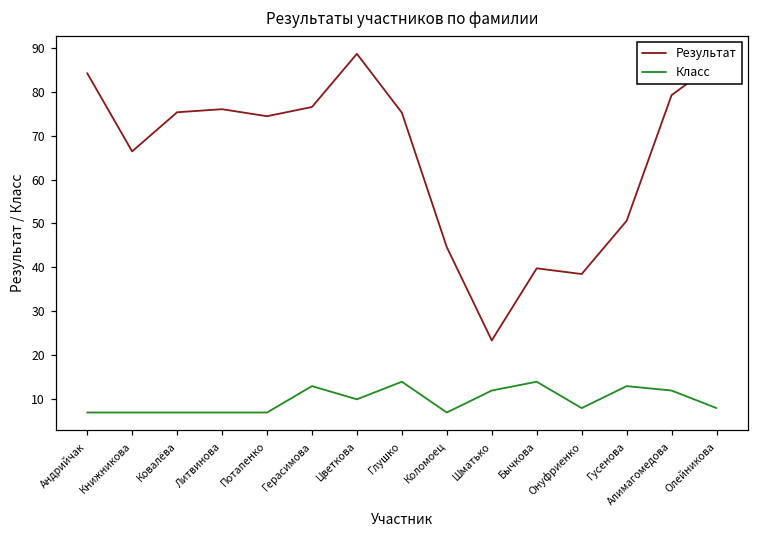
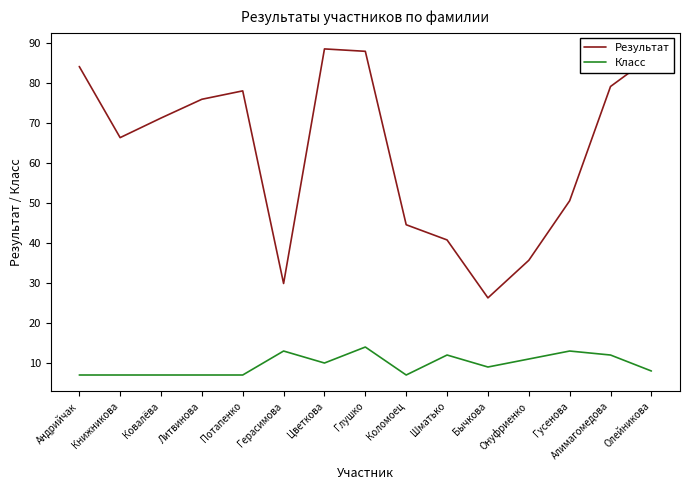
Результат, Ковалёва: 75 -> 71
Результат, Потапенко: 74 -> 78
Результат, Герасимова: 77 -> 30
Результат, Глушко: 75 -> 88
Результат, Шматько: 23 -> 41
Результат, Бычкова: 40 -> 26
Класс, Бычкова: 14 -> 9
Результат, Онуфриенко: 39 -> 36
Класс, Онуфриенко: 8 -> 11
